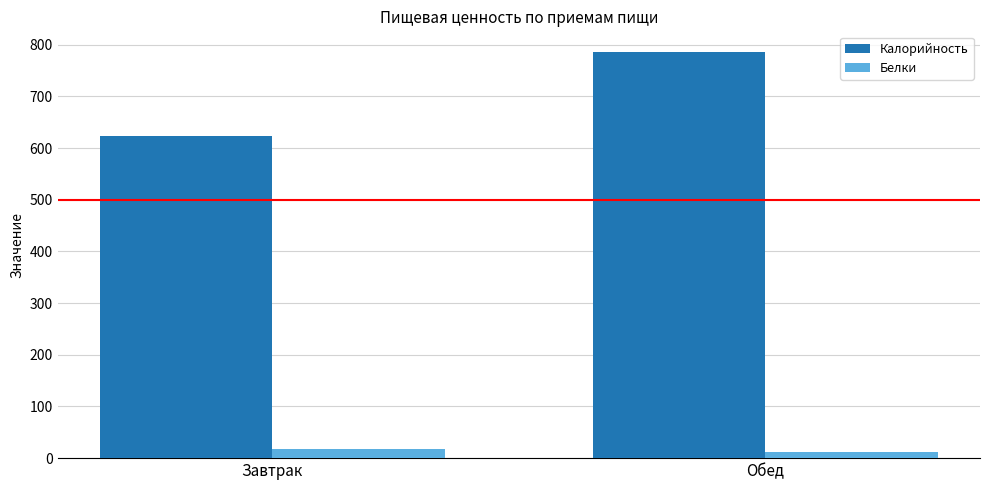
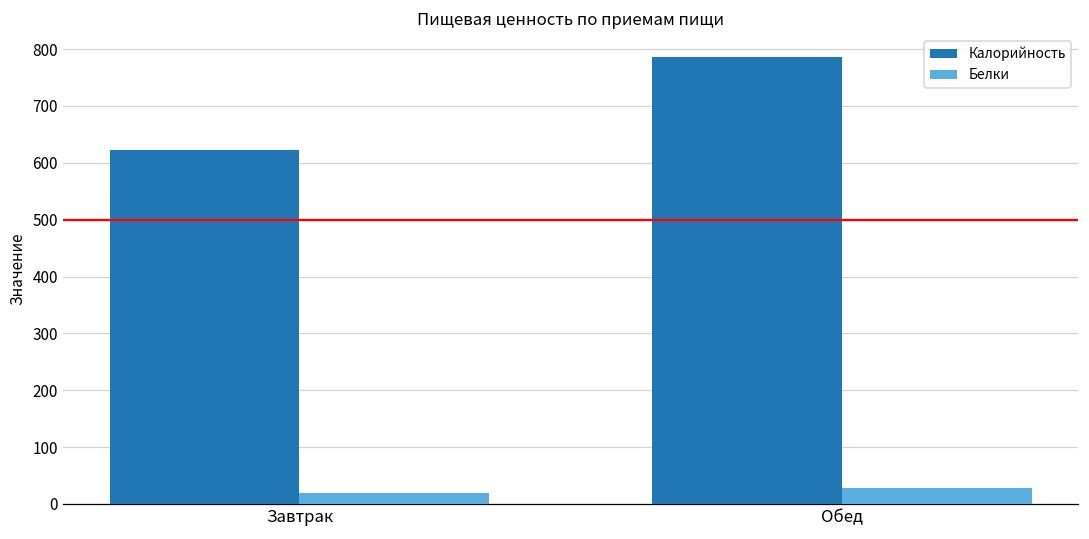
Белки, Обед: 10 -> 30
